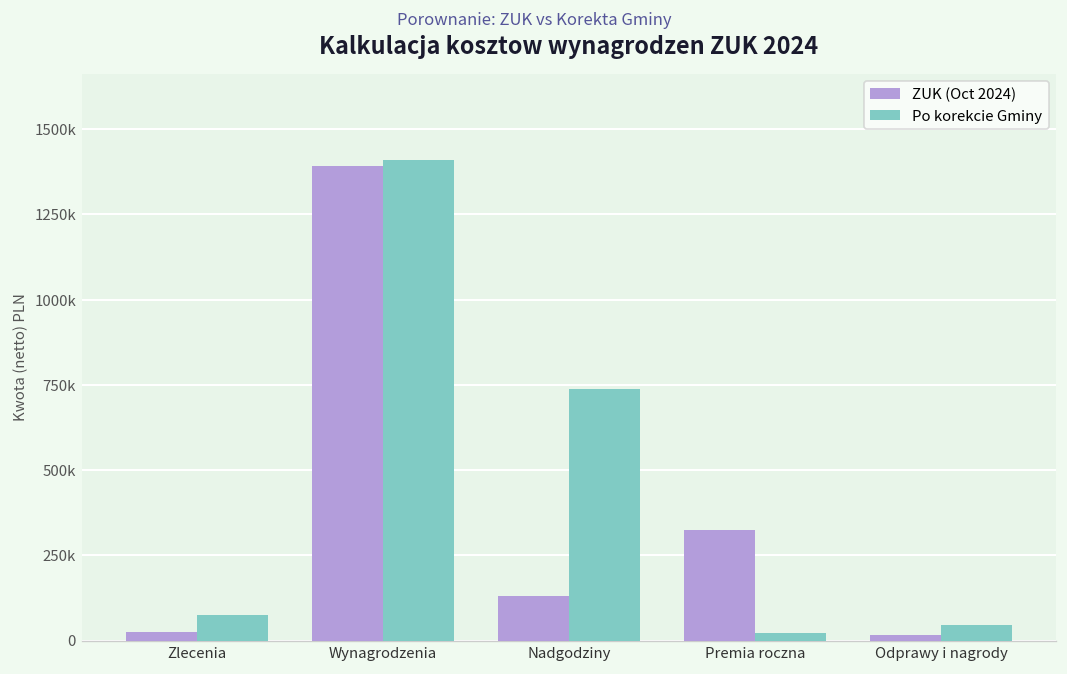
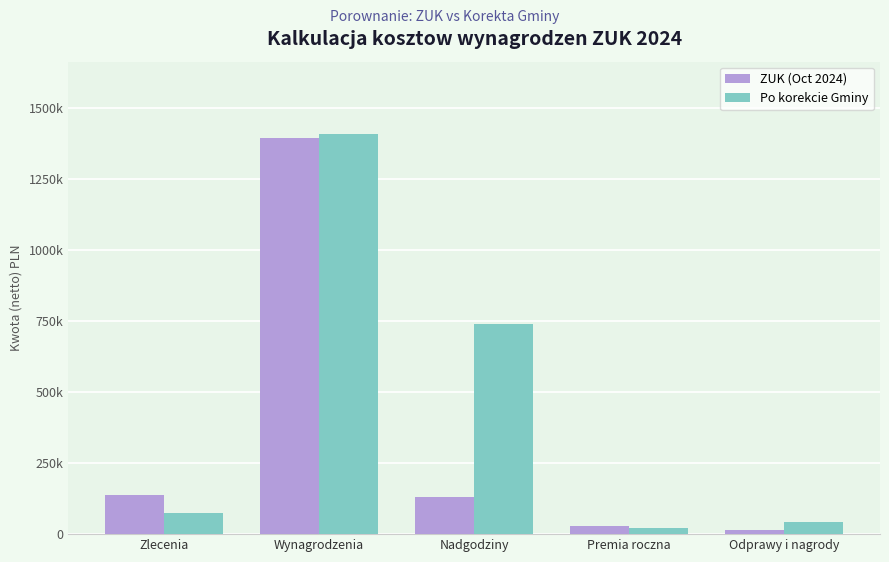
ZUK (Oct 2024), Zlecenia: 30000 -> 140000
ZUK (Oct 2024), Premia roczna: 330000 -> 30000
